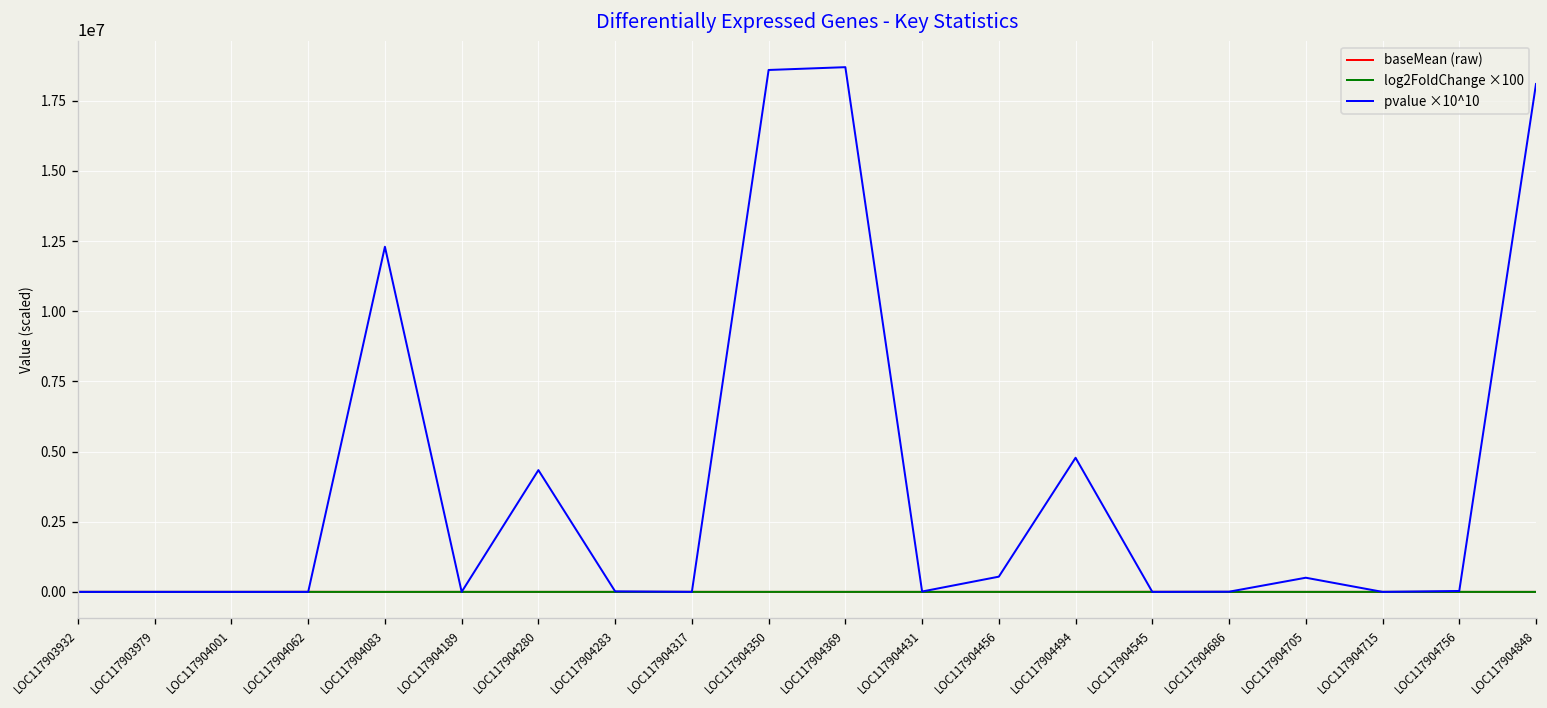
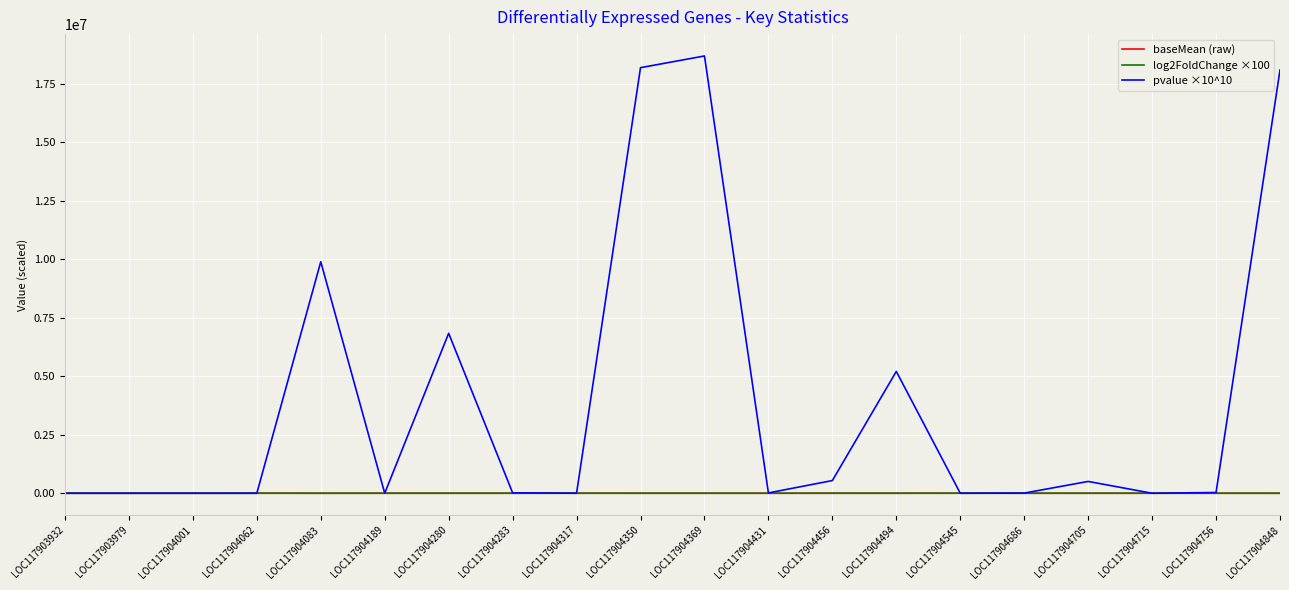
pvalue ×10^10, LOC117904083: 12300000 -> 9900000
pvalue ×10^10, LOC117904280: 4300000 -> 6800000
pvalue ×10^10, LOC117904350: 18600000 -> 18200000
pvalue ×10^10, LOC117904494: 4800000 -> 5200000
